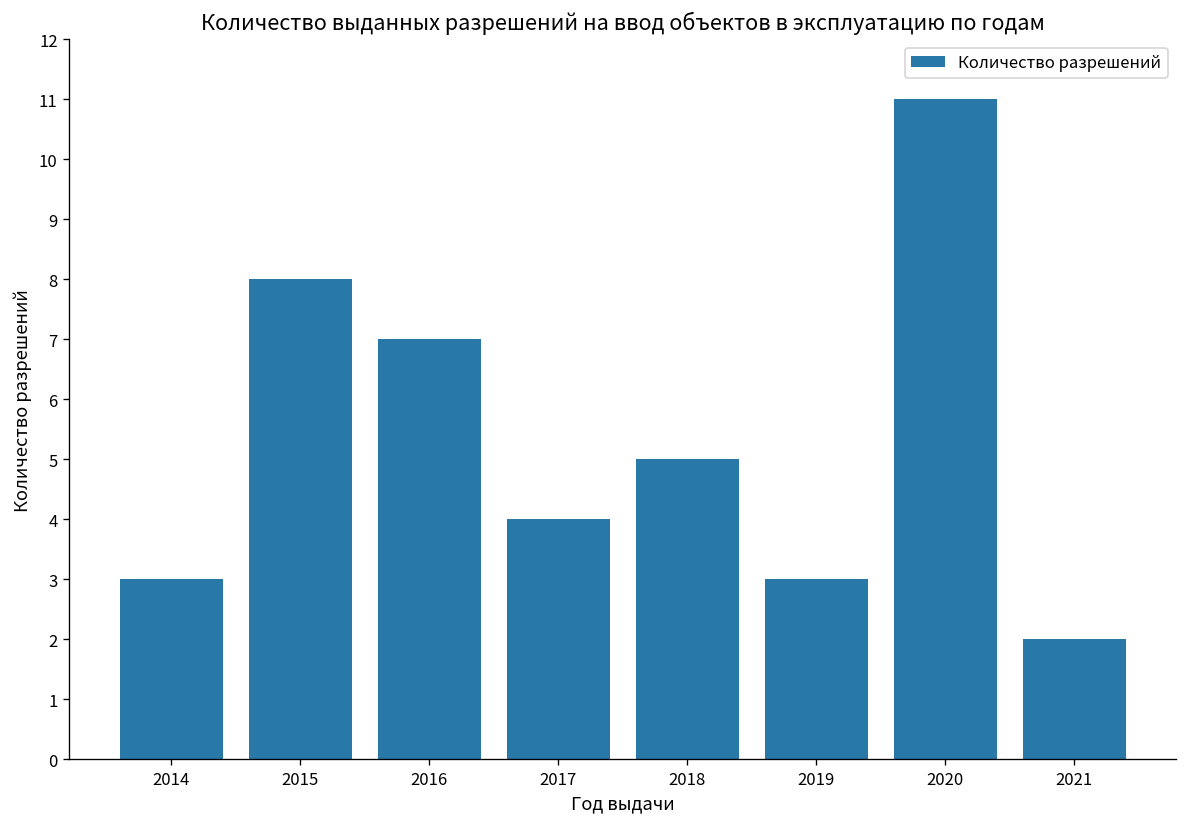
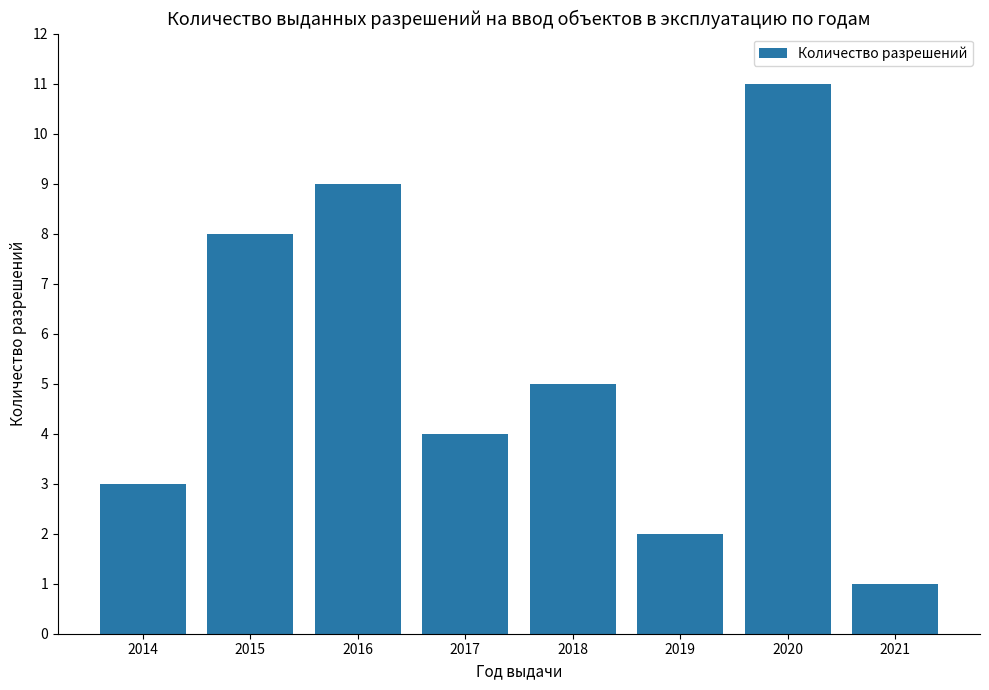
2016: 7 -> 9
2019: 3 -> 2
2021: 2 -> 1
